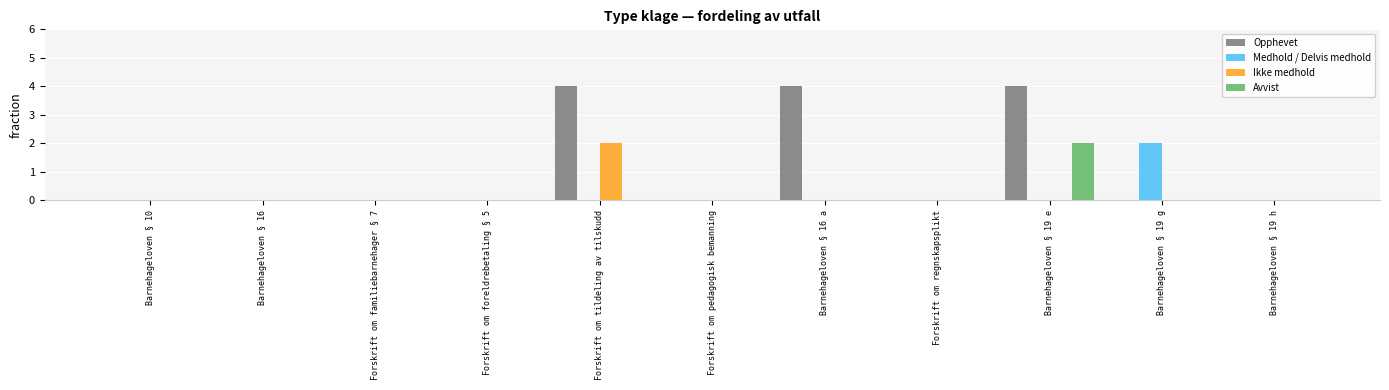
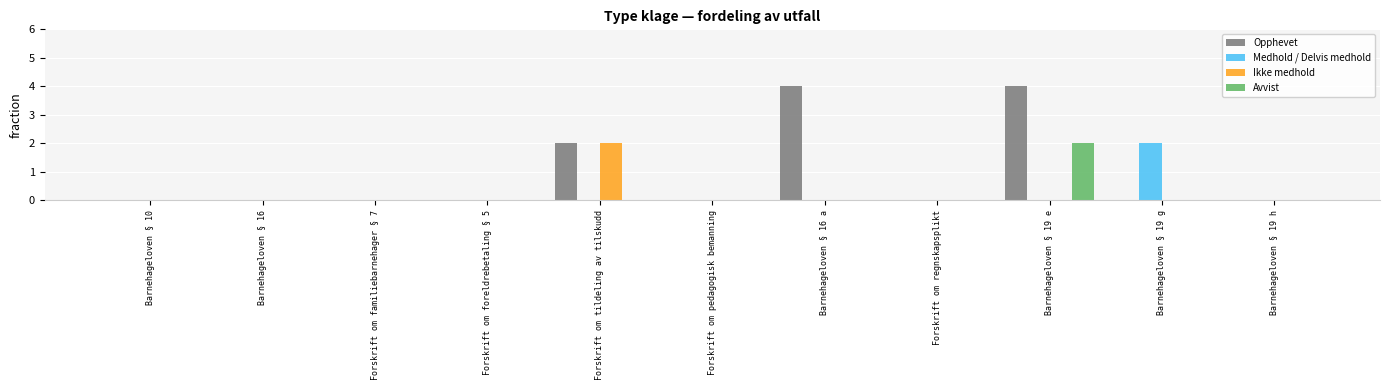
Opphevet, Forskrift om tildeling av tilskudd: 4 -> 2
